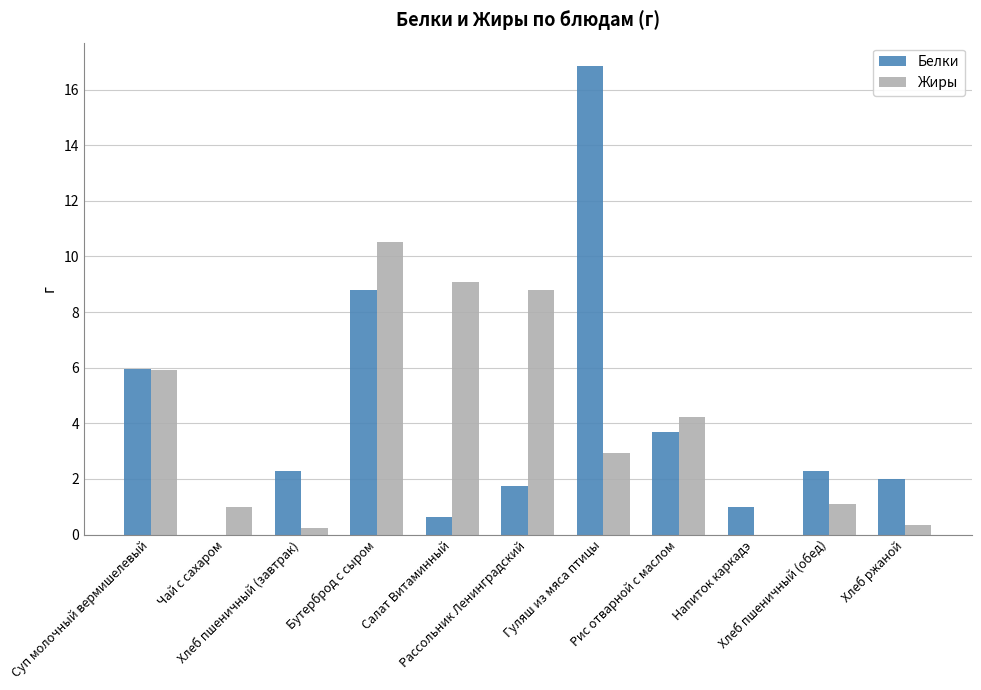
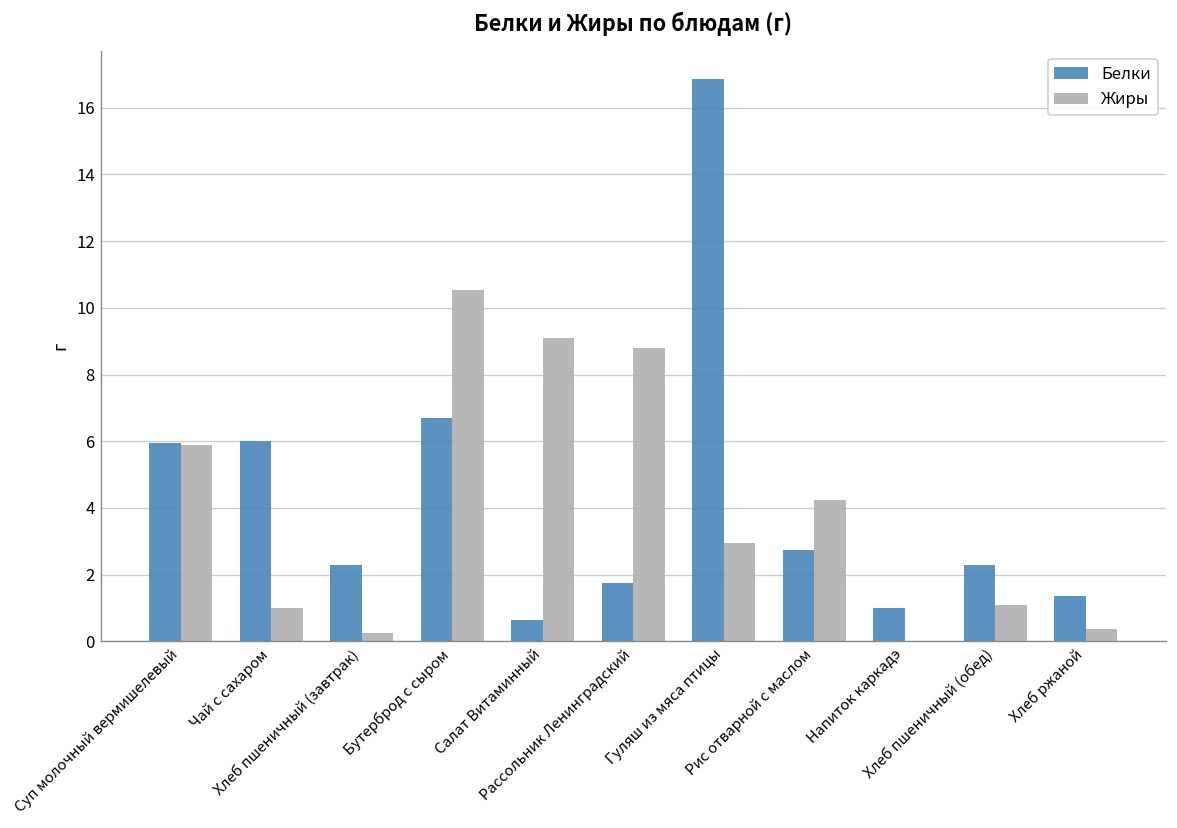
Белки, Чай с сахаром: 0 -> 6
Белки, Бутерброд с сыром: 8.8 -> 6.7
Белки, Рис отварной с маслом: 3.7 -> 2.8
Белки, Хлеб ржаной: 2.0 -> 1.4
